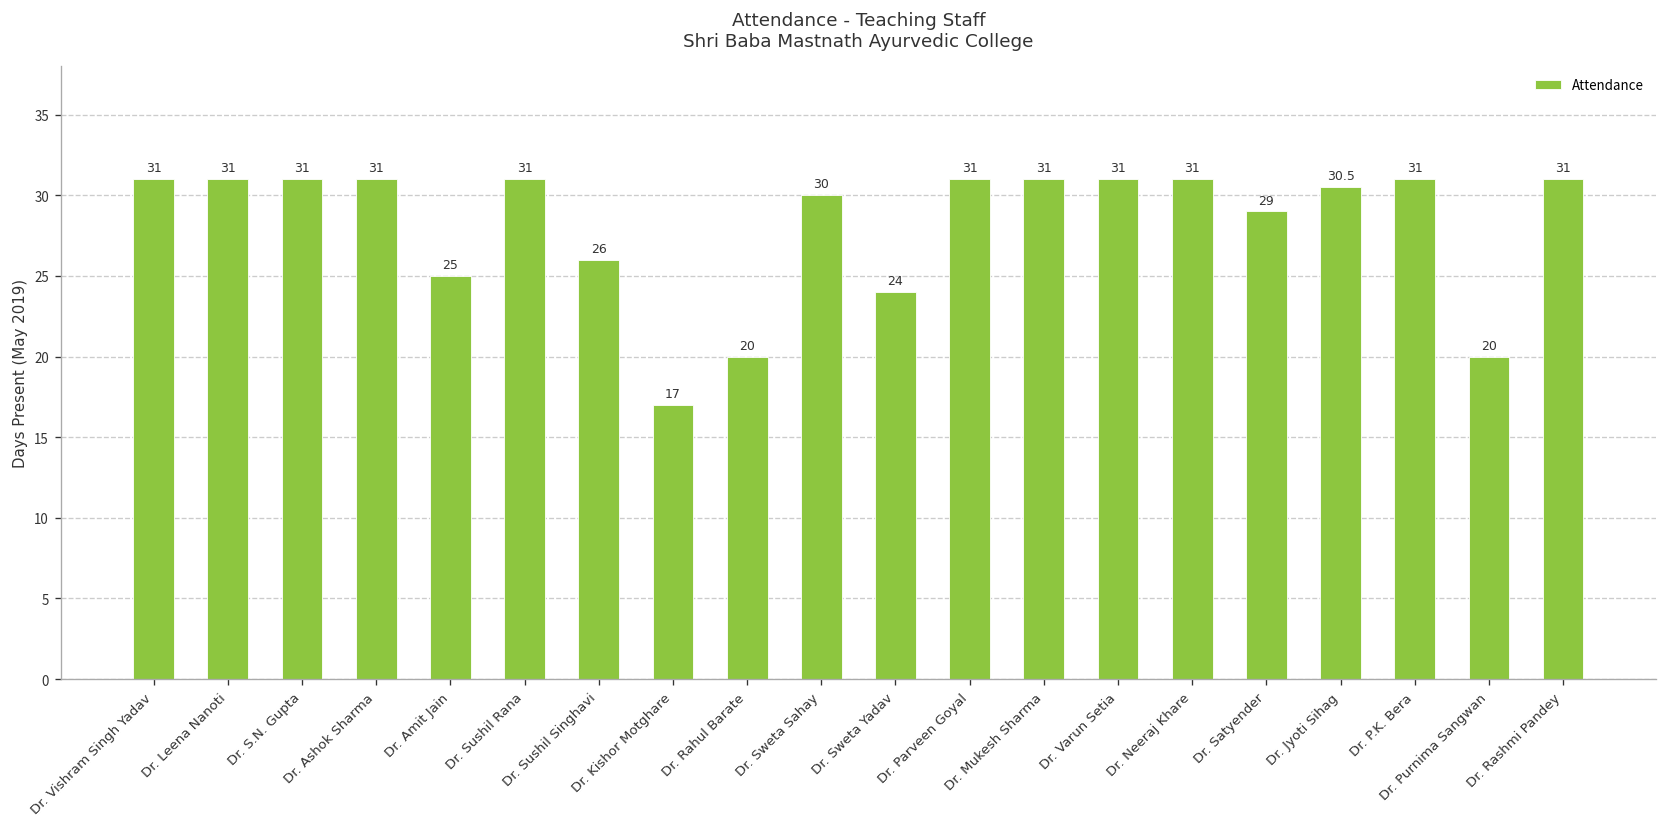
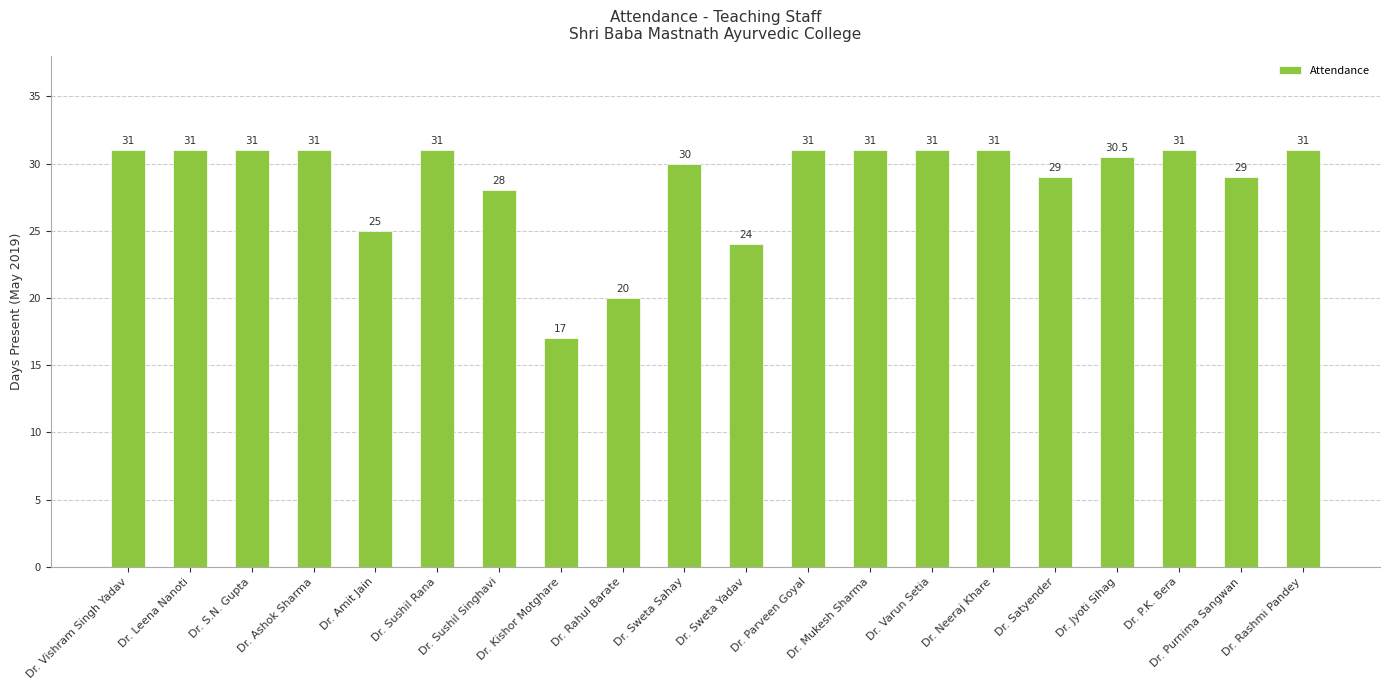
Dr. Sushil Singhavi: 26 -> 28
Dr. Purnima Sangwan: 20 -> 29
